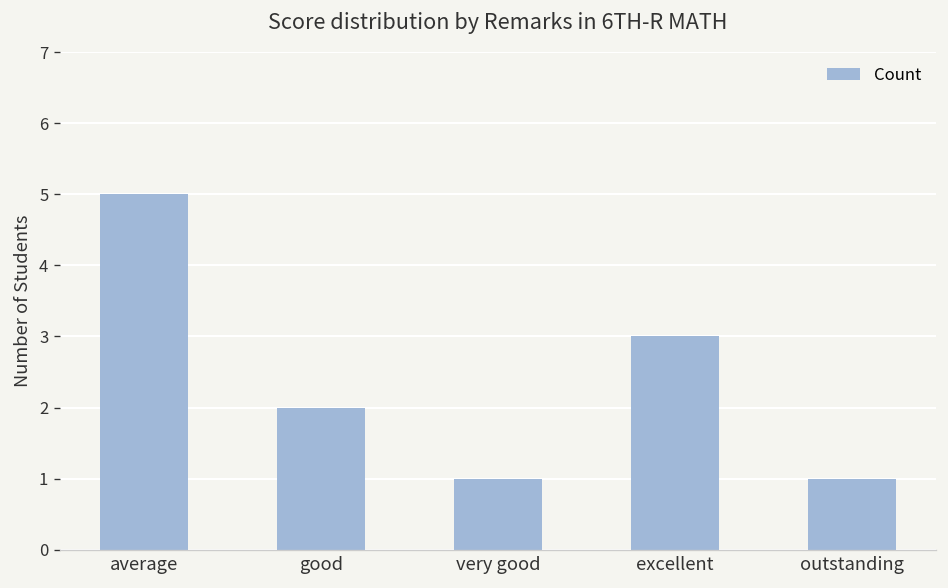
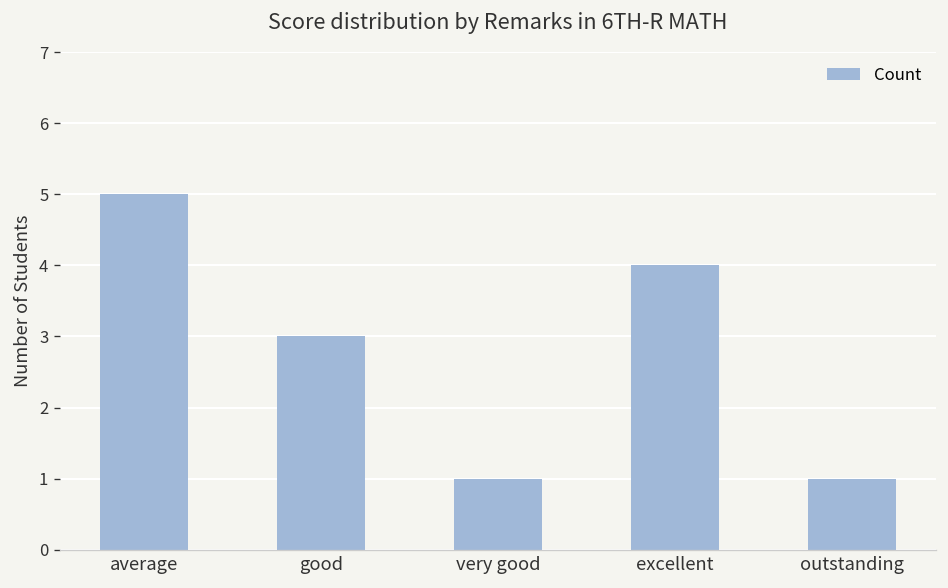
good: 2 -> 3
excellent: 3 -> 4
